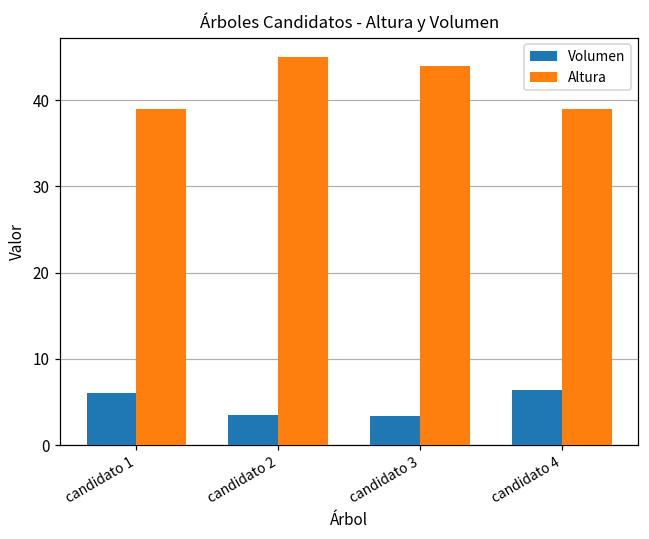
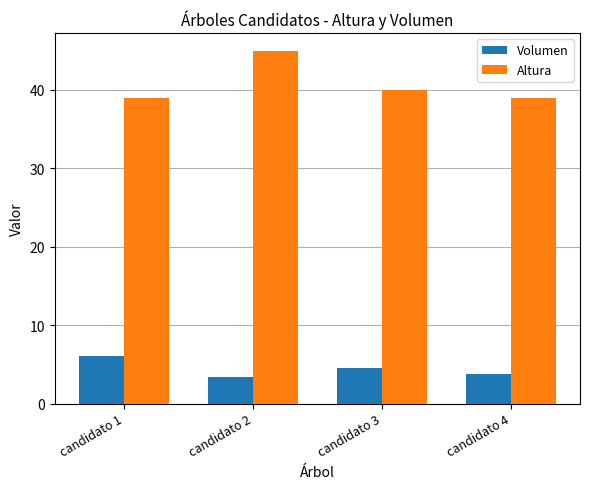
Volumen, candidato 3: 3 -> 4
Altura, candidato 3: 44 -> 40
Volumen, candidato 4: 6 -> 4
